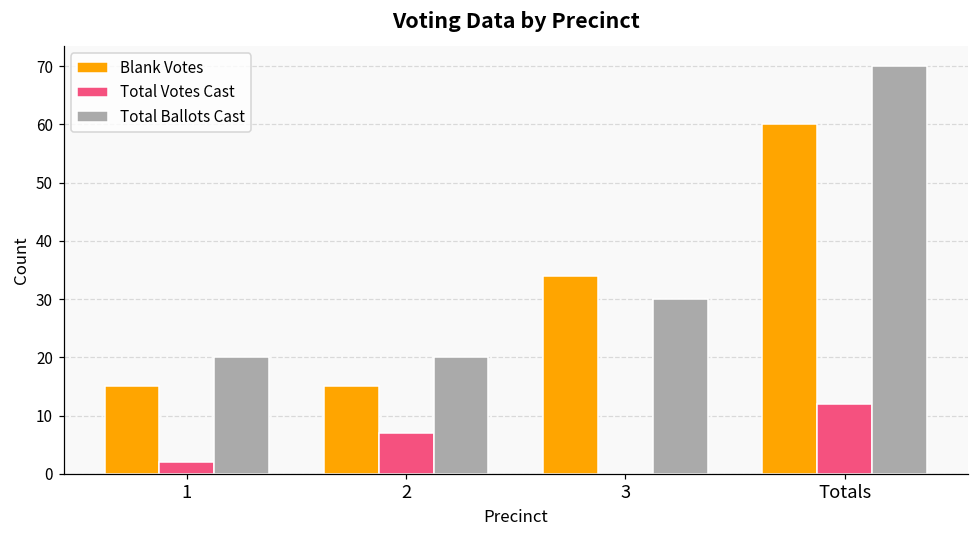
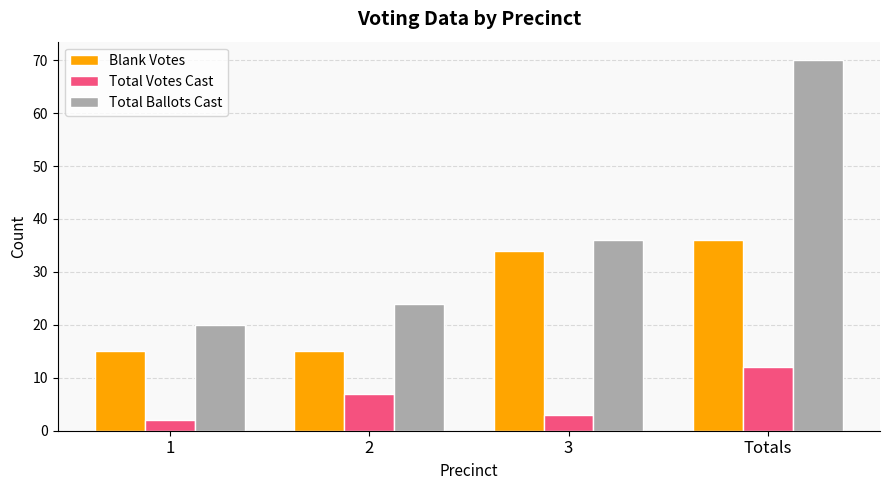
Total Ballots Cast, 2: 20 -> 24
Total Votes Cast, 3: 0 -> 3
Total Ballots Cast, 3: 30 -> 36
Blank Votes, Totals: 60 -> 36
